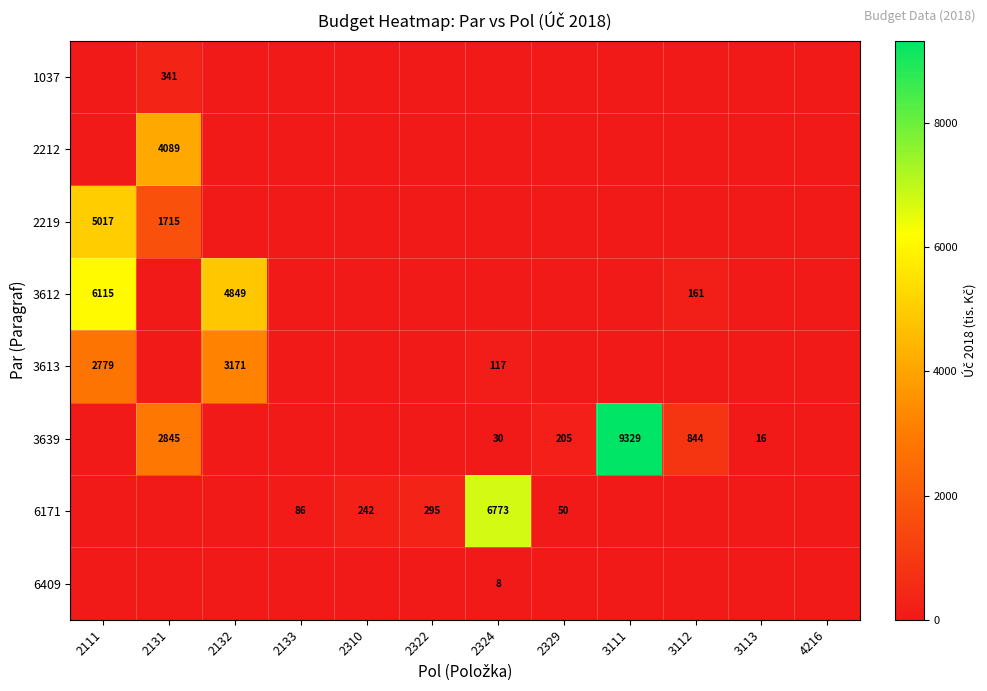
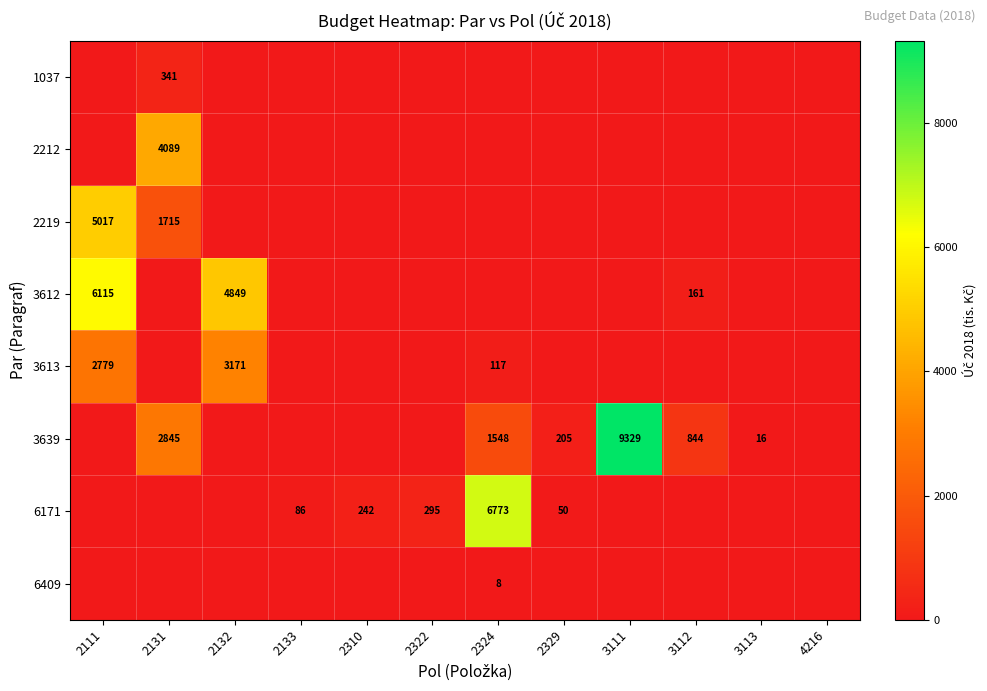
3639, 2324: 30 -> 1548
